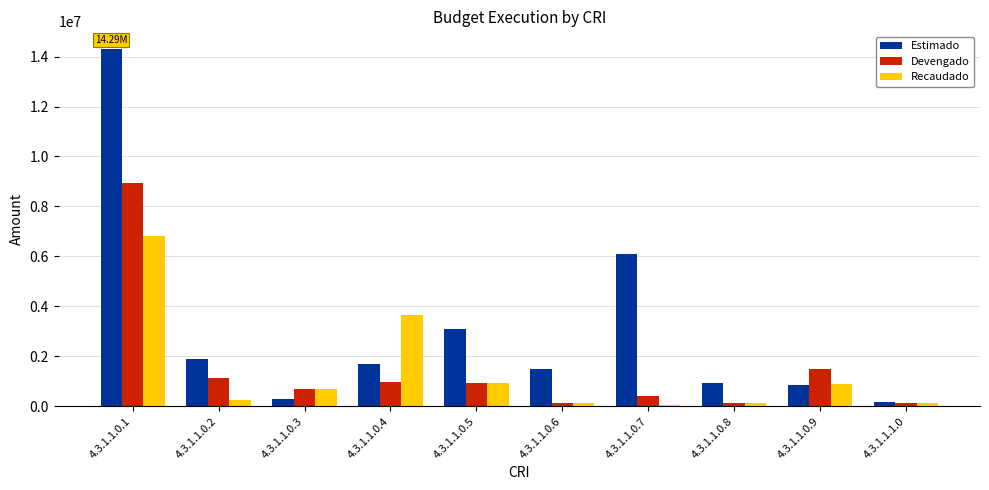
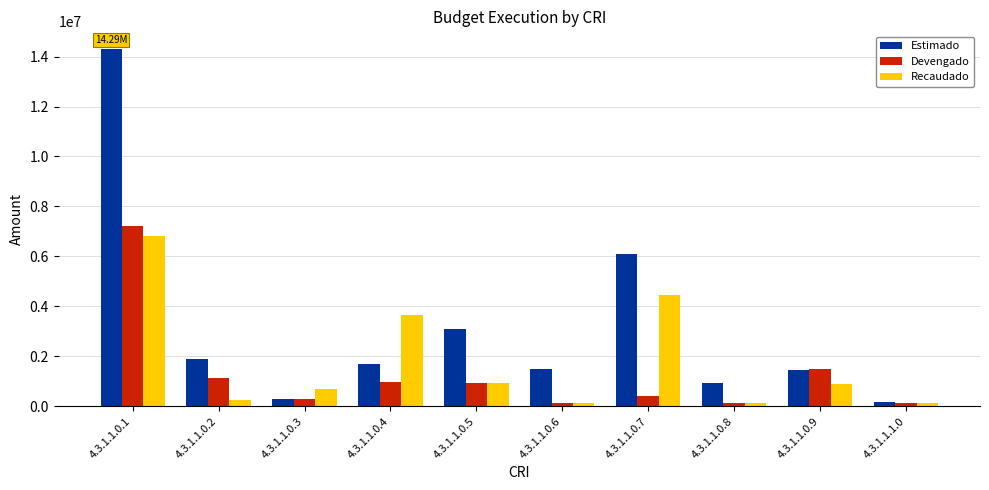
Devengado, 4.3.1.1.0.1: 8900000 -> 7200000
Devengado, 4.3.1.1.0.3: 700000 -> 300000
Recaudado, 4.3.1.1.0.7: 100000 -> 4500000
Estimado, 4.3.1.1.0.9: 800000 -> 1400000
